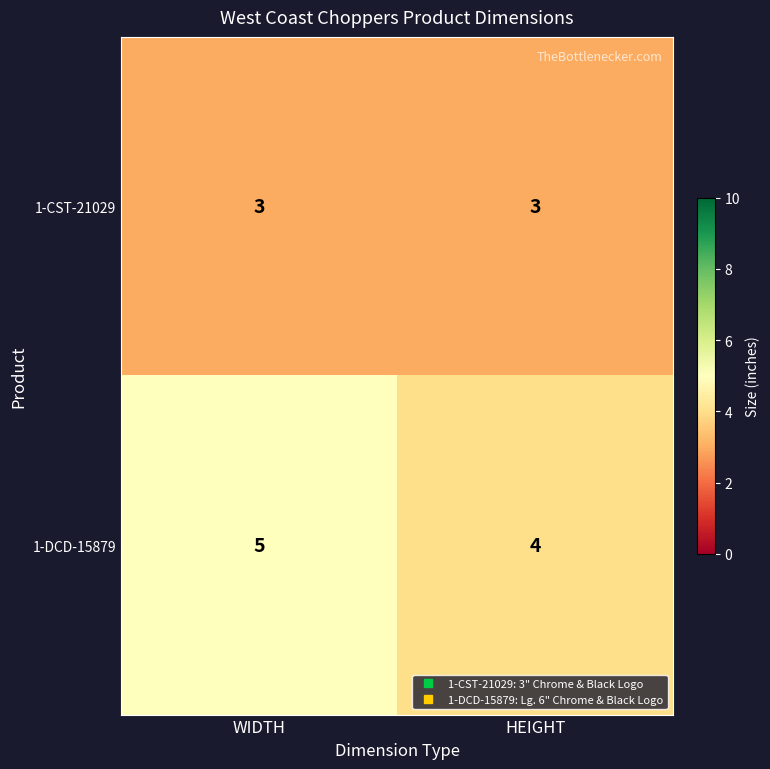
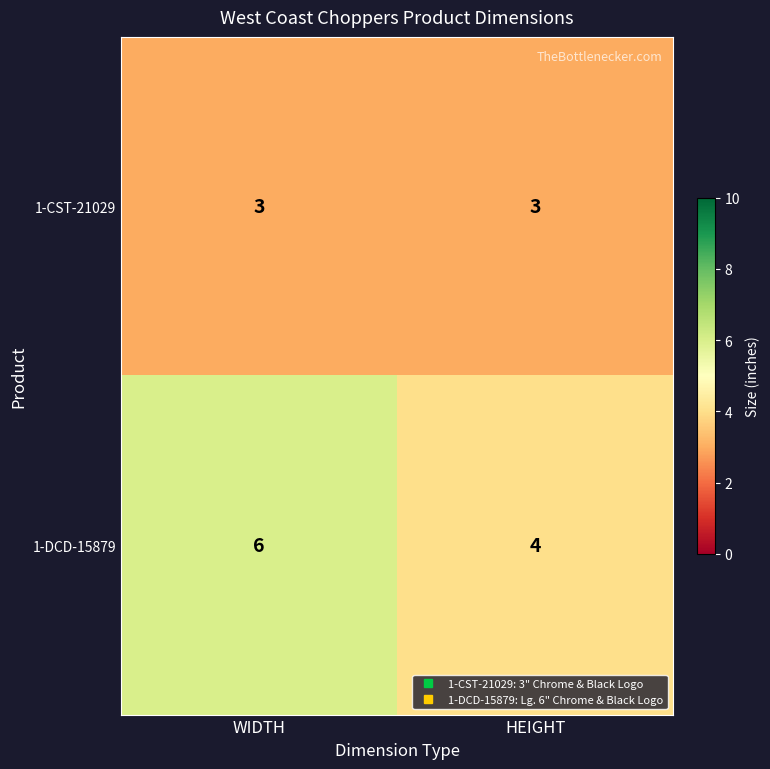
1-DCD-15879, WIDTH: 5 -> 6
